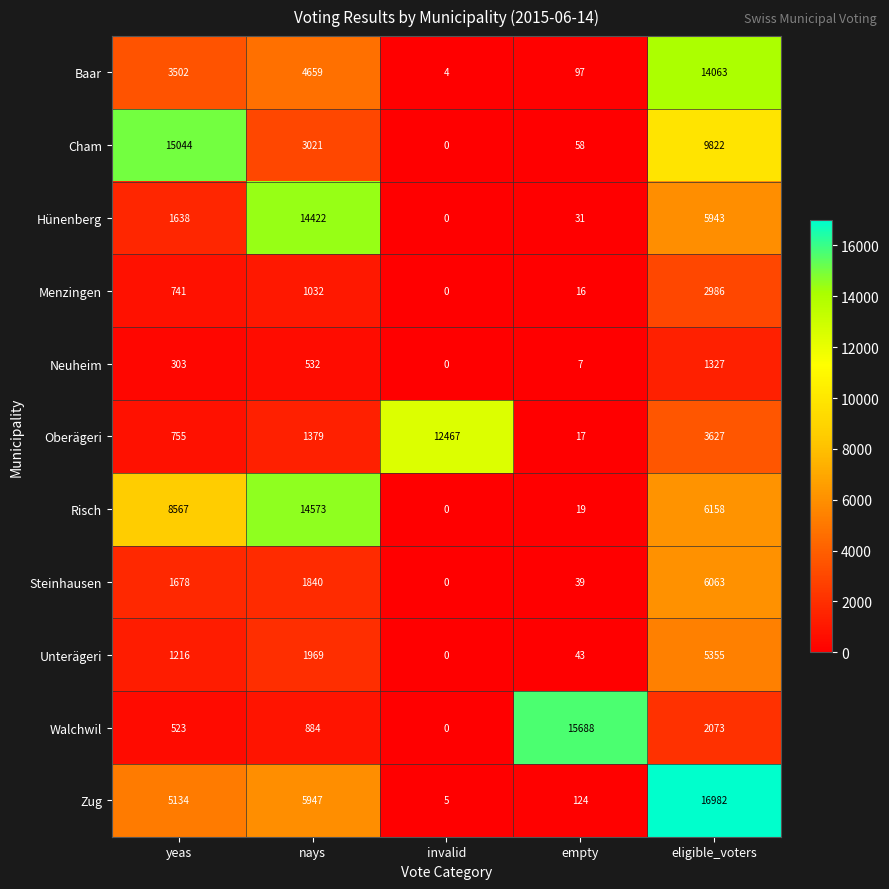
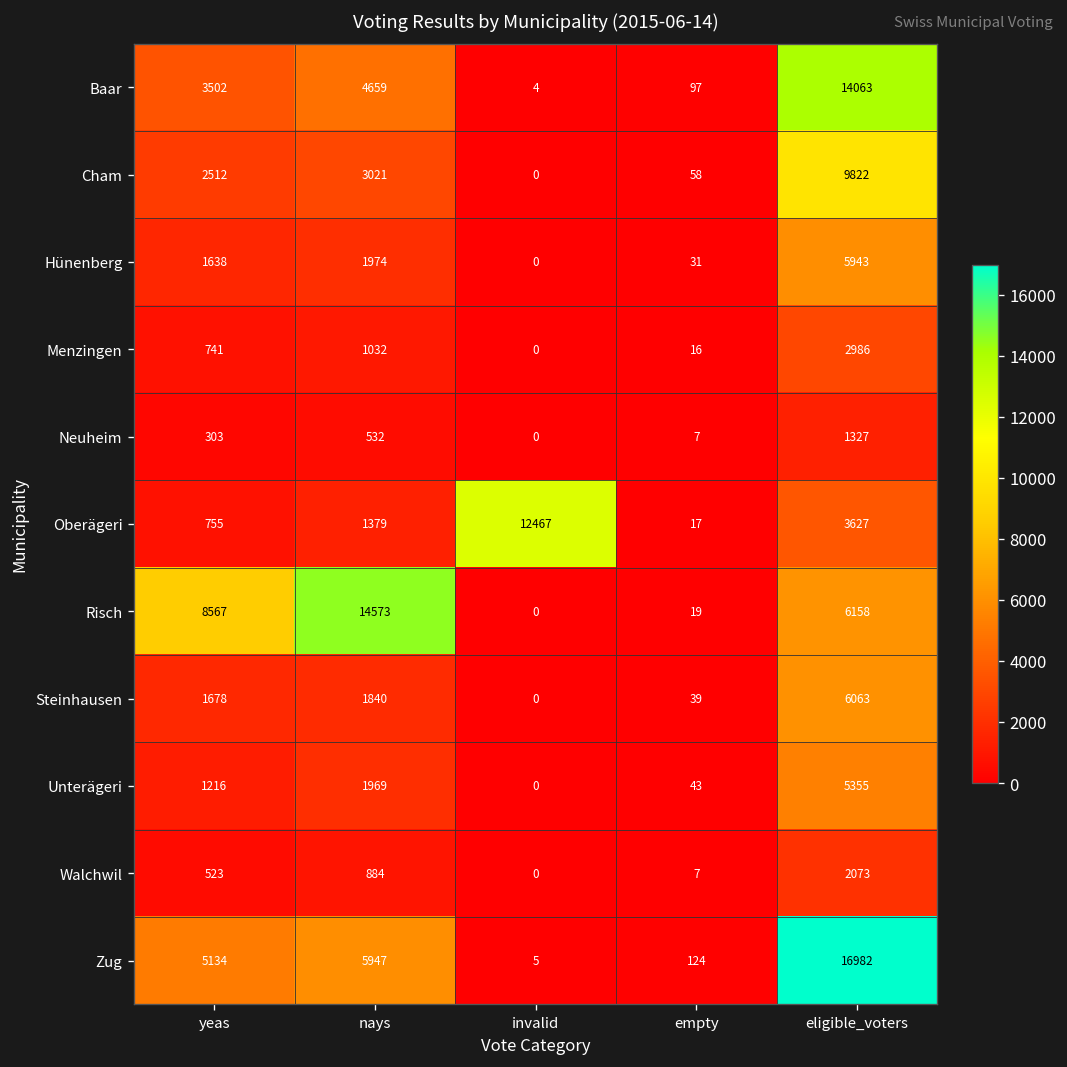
Cham, yeas: 15044 -> 2512
Hünenberg, nays: 14422 -> 1974
Walchwil, empty: 15688 -> 7
